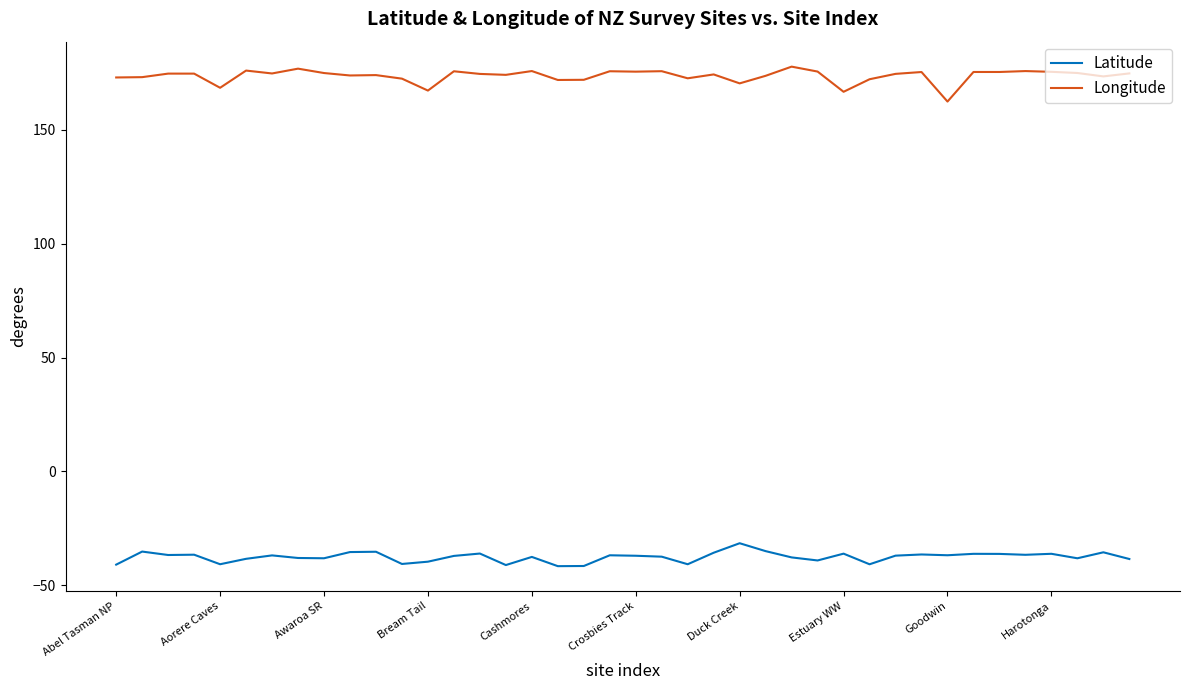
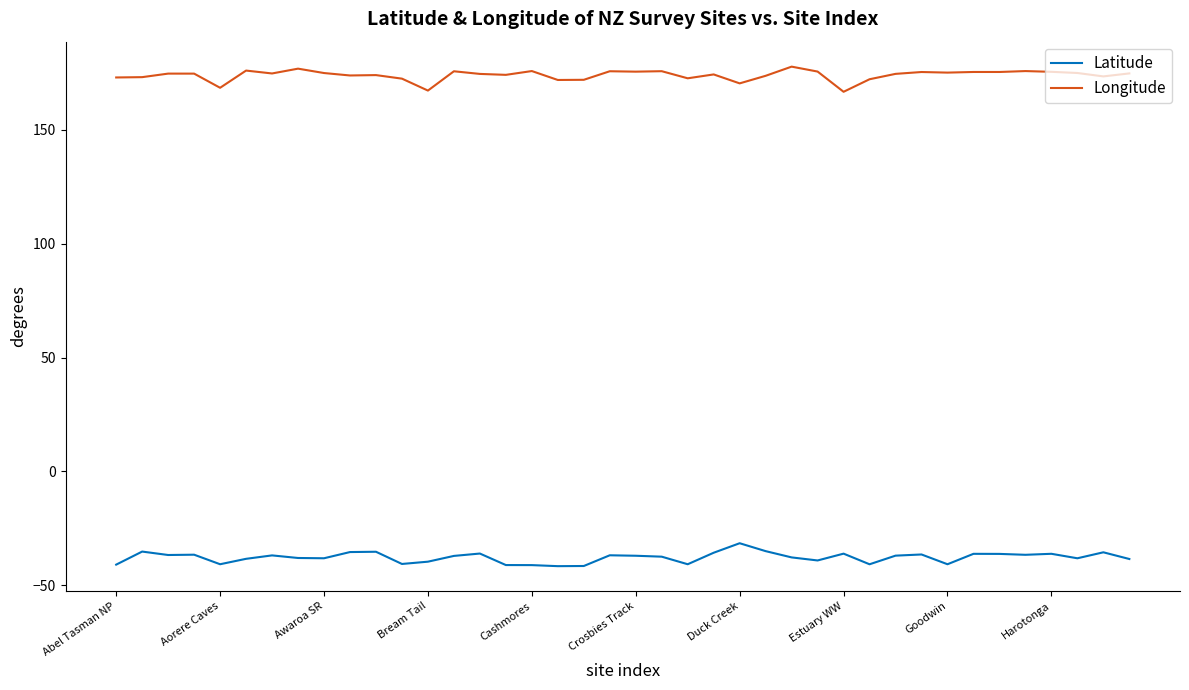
Latitude, Cashmores: -38 -> -41
Latitude, Goodwin: -37 -> -41
Longitude, Goodwin: 162 -> 175
